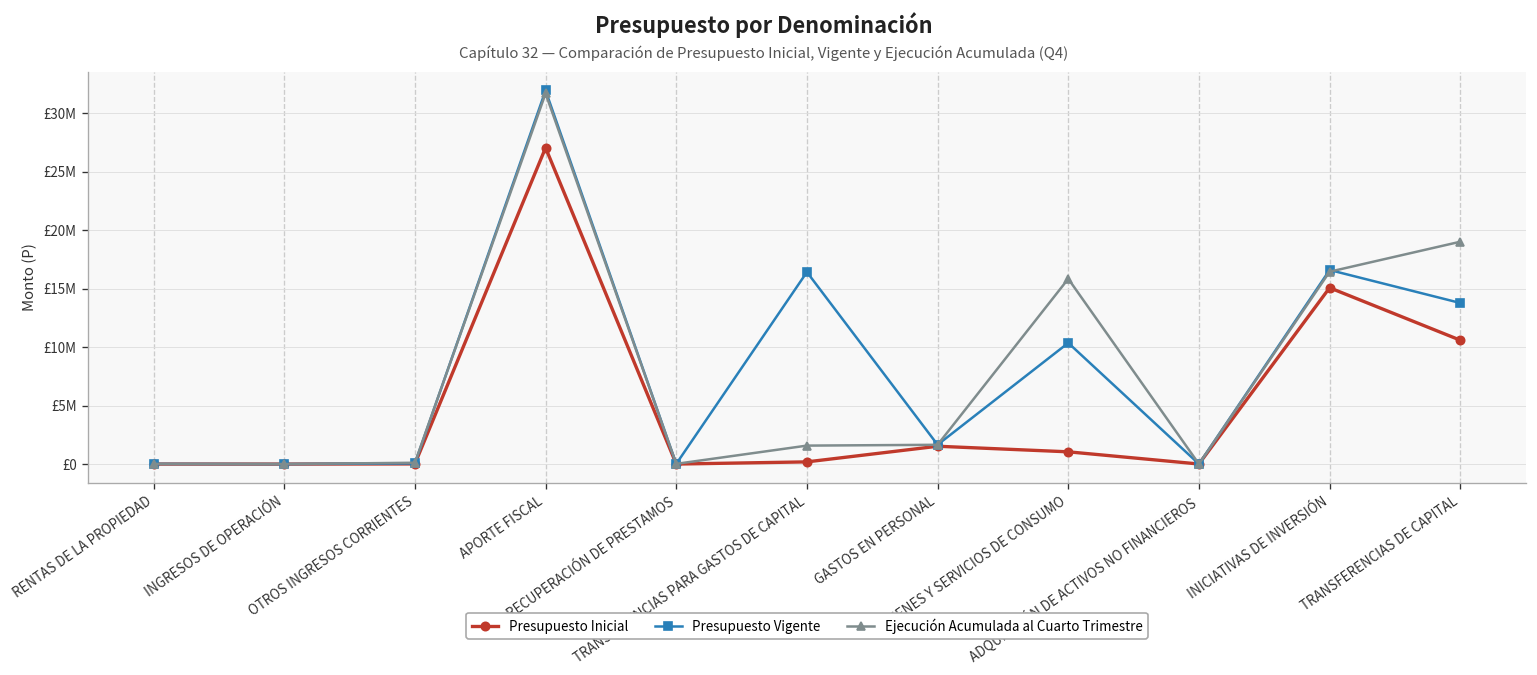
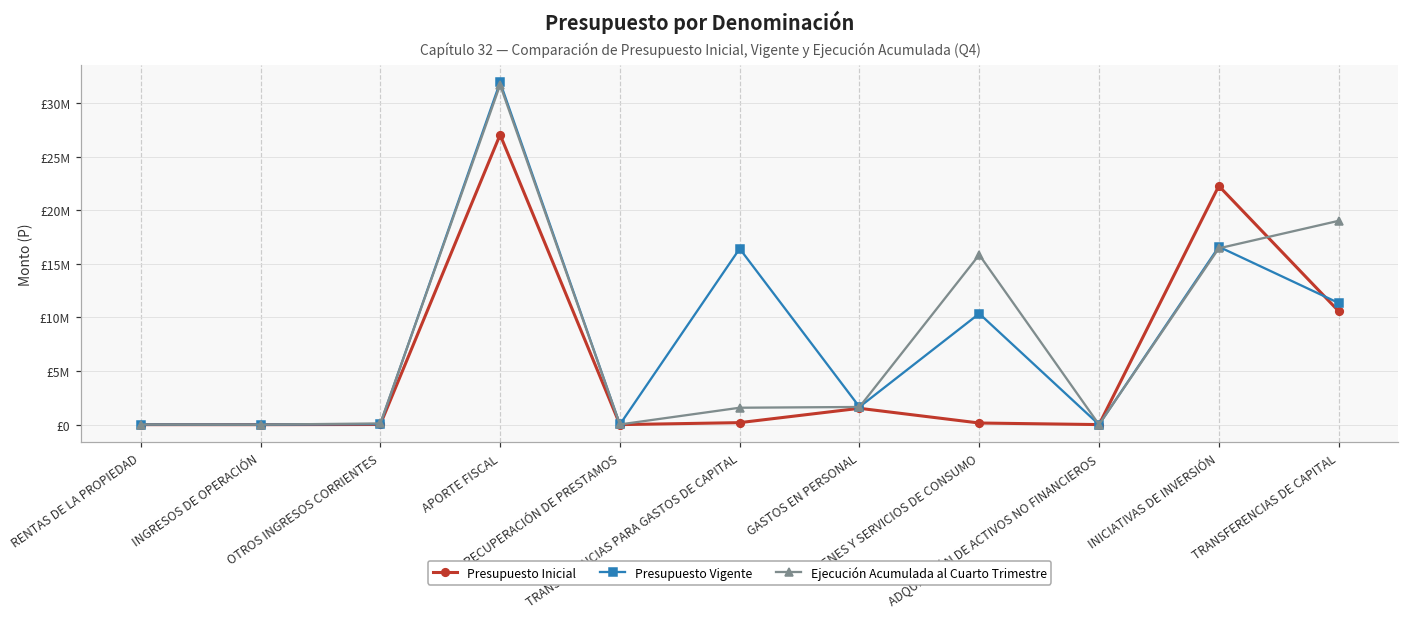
Presupuesto Inicial, BIENES Y SERVICIOS DE CONSUMO: £1000000 -> £0
Presupuesto Inicial, INICIATIVAS DE INVERSIÓN: £15000000 -> £22000000
Presupuesto Vigente, TRANSFERENCIAS DE CAPITAL: £14000000 -> £11000000
